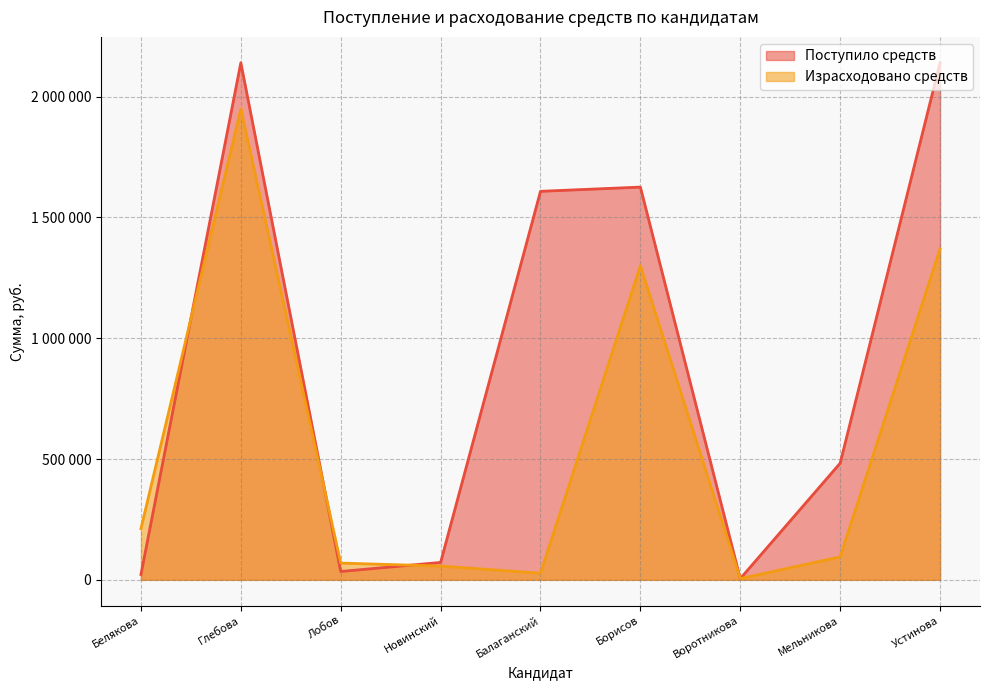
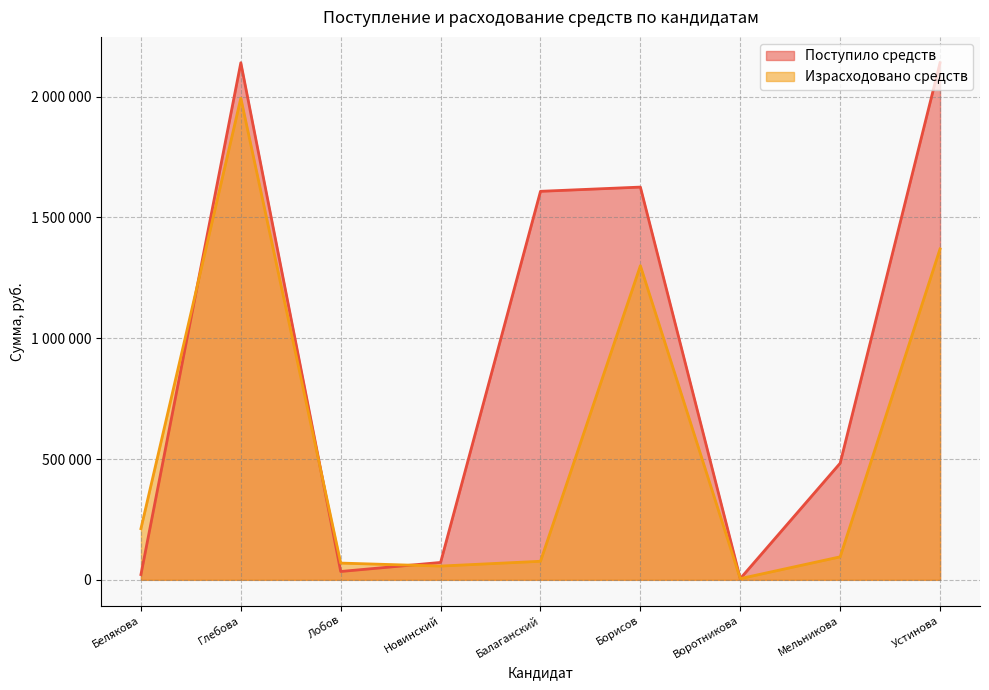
Израсходовано средств, Глебова: 1950000 -> 1990000
Израсходовано средств, Балаганский: 30000 -> 80000
